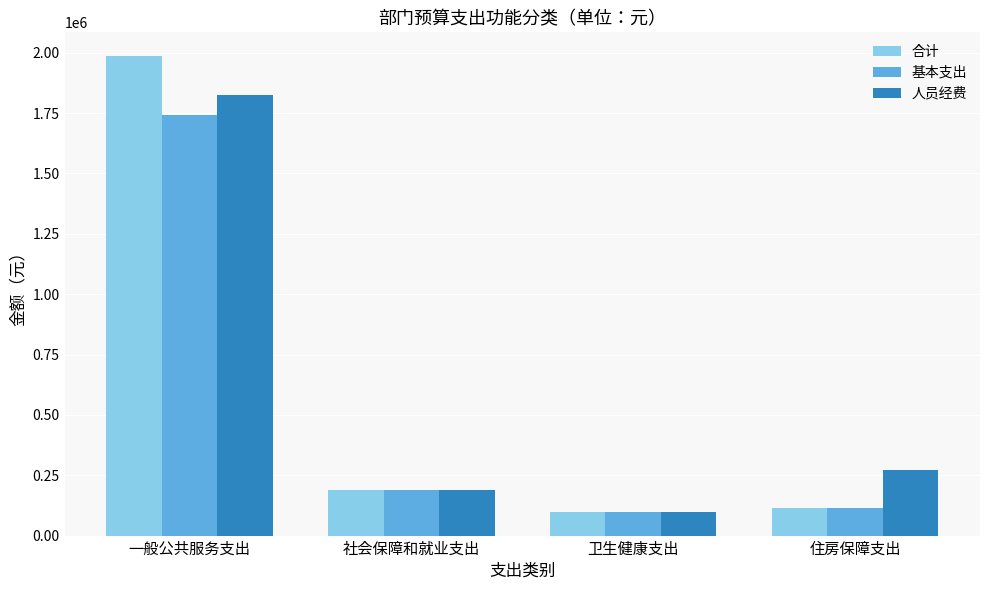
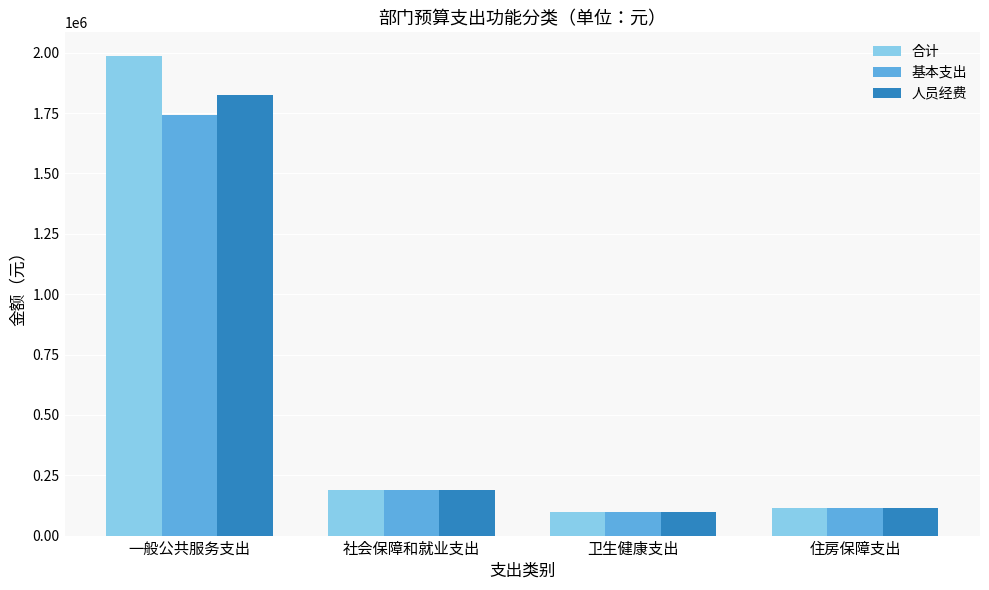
人员经费, 住房保障支出: 270000 -> 110000
